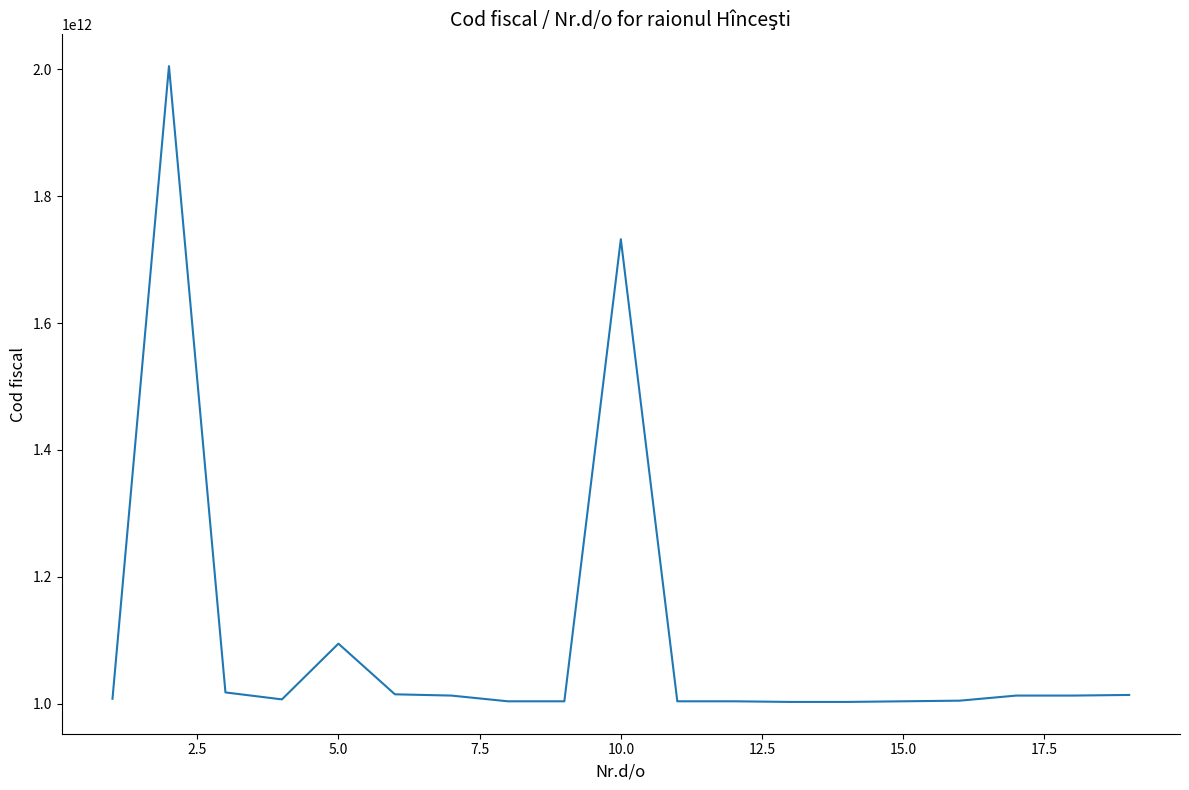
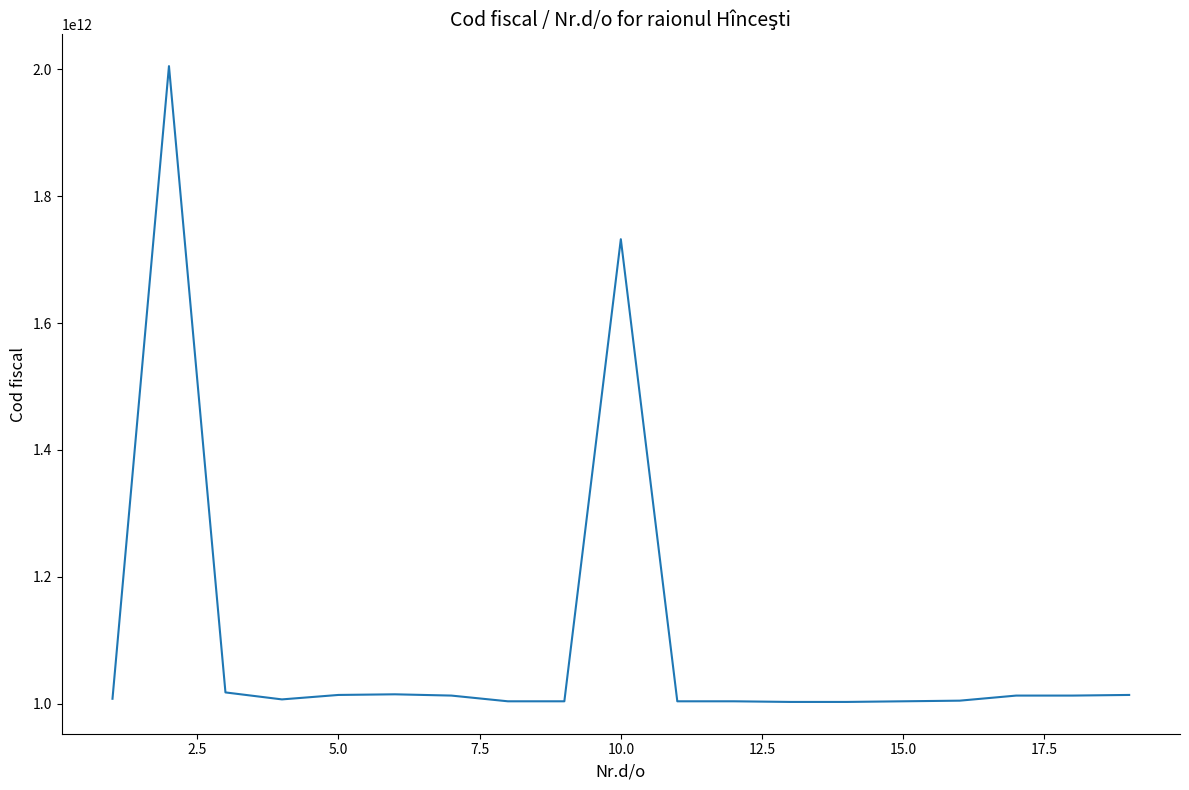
5.0: 1090000000000 -> 1010000000000
